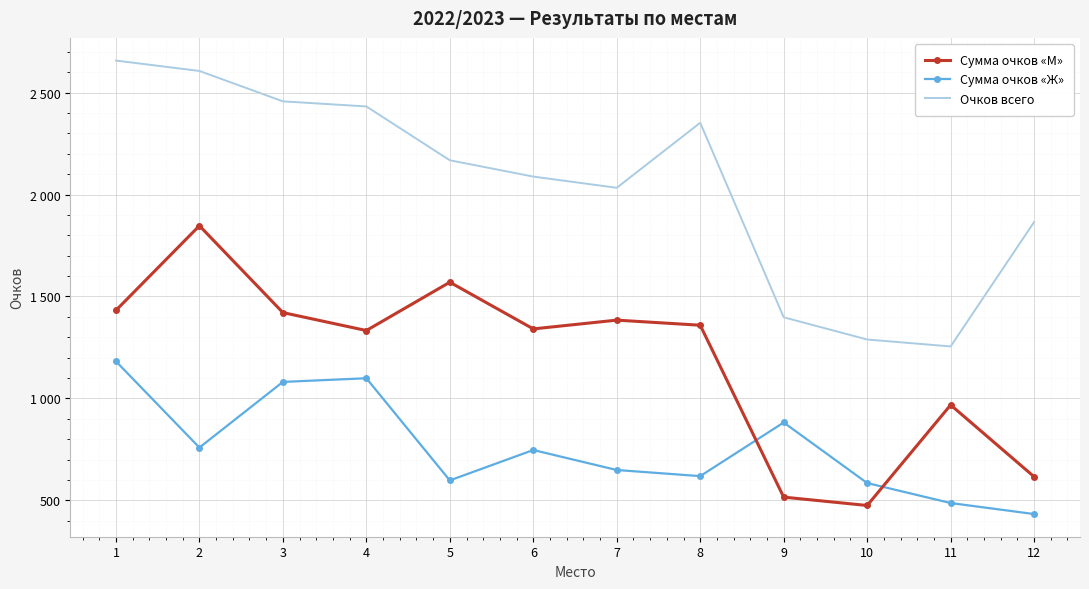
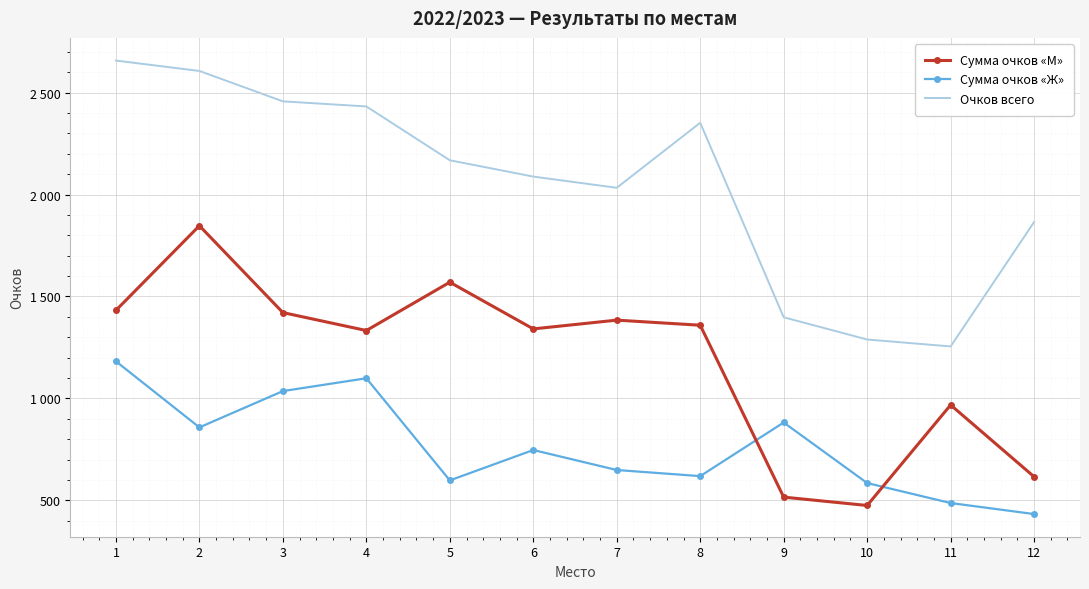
Сумма очков «Ж», 2: 760 -> 860
Сумма очков «Ж», 3: 1080 -> 1040
